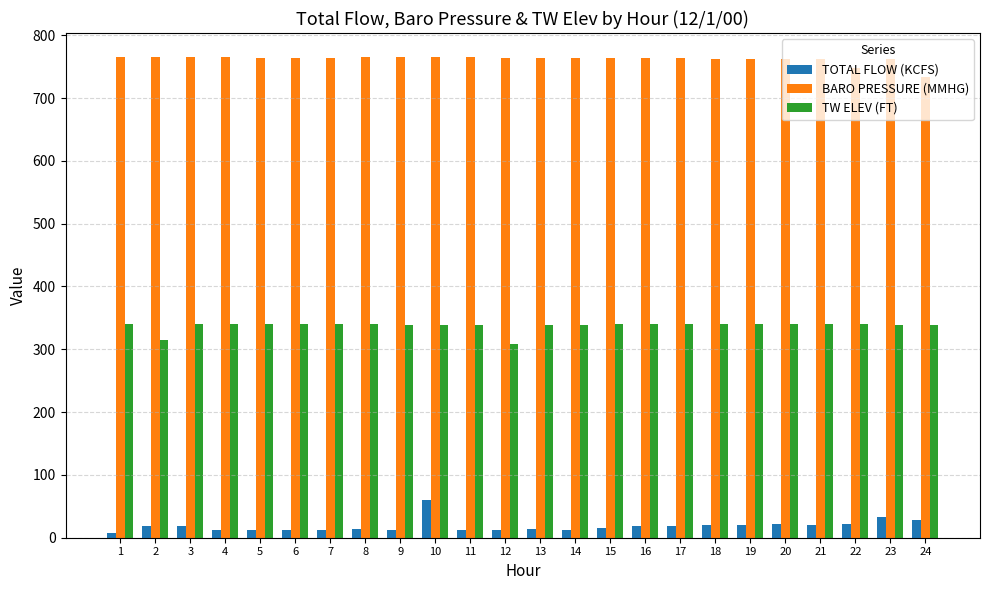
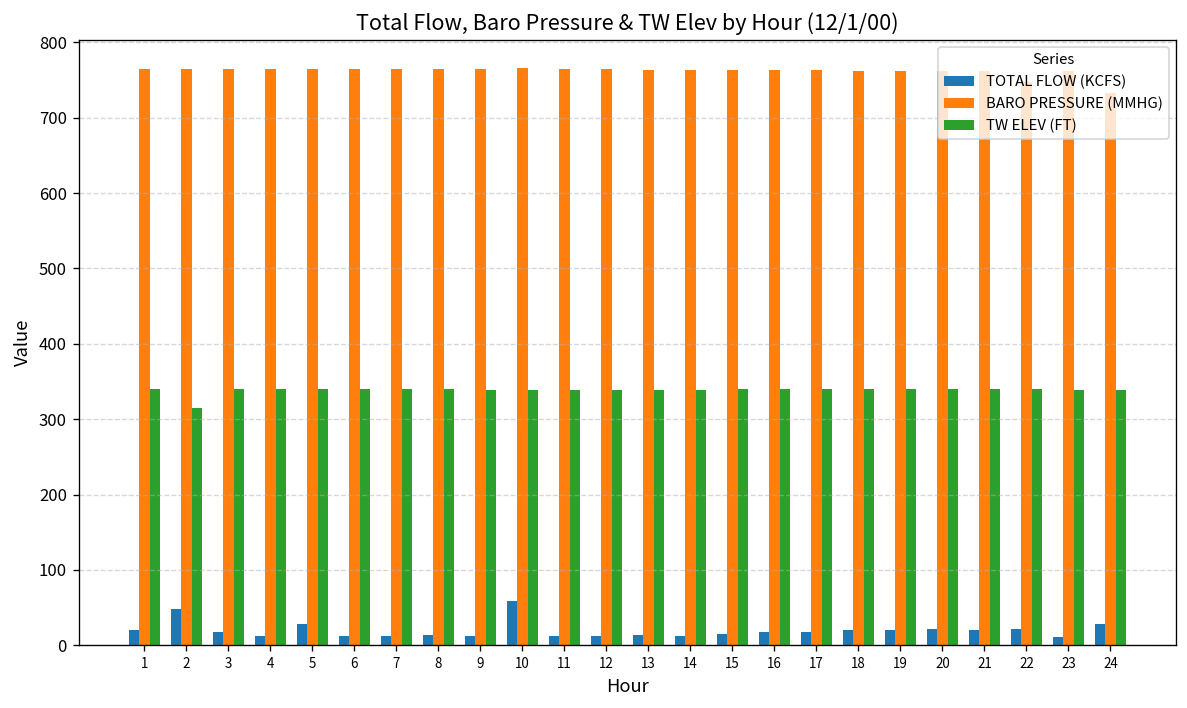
TOTAL FLOW (KCFS), 1: 10 -> 20
TOTAL FLOW (KCFS), 2: 20 -> 50
TOTAL FLOW (KCFS), 5: 10 -> 30
TW ELEV (FT), 12: 310 -> 340
TOTAL FLOW (KCFS), 23: 30 -> 10
